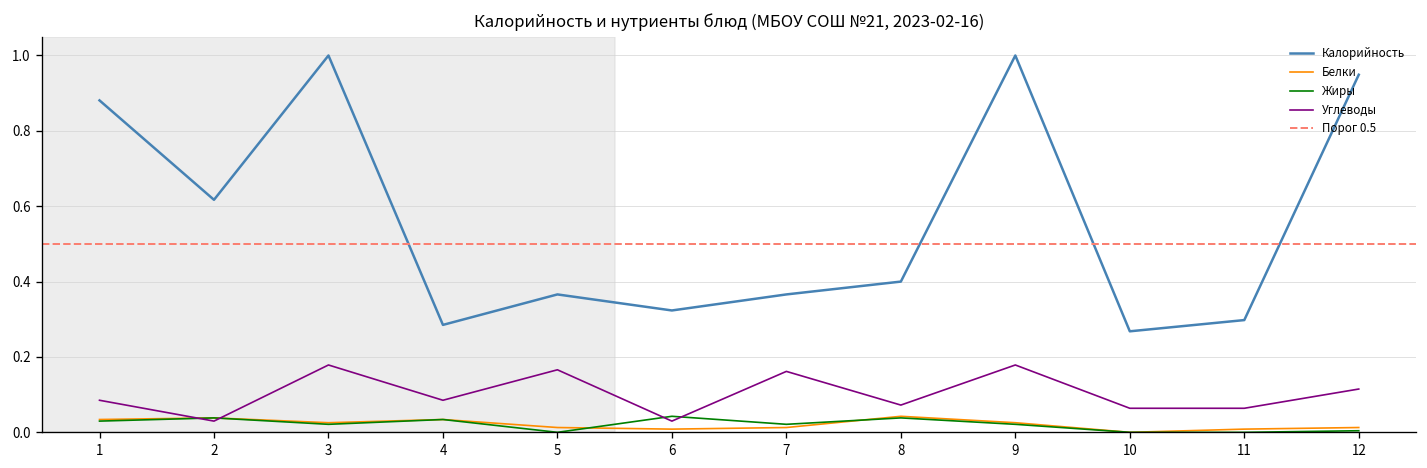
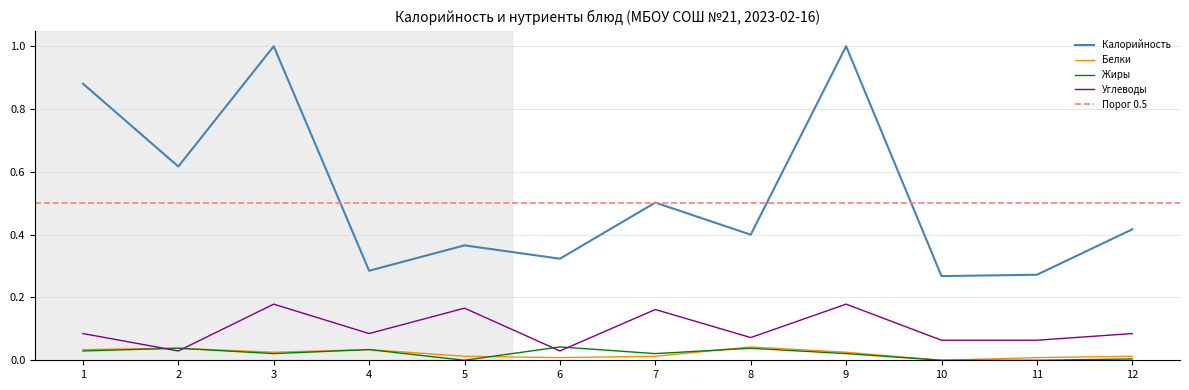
Калорийность, 7: 0.37 -> 0.50
Калорийность, 11: 0.30 -> 0.27
Калорийность, 12: 0.95 -> 0.42
Углеводы, 12: 0.11 -> 0.09
